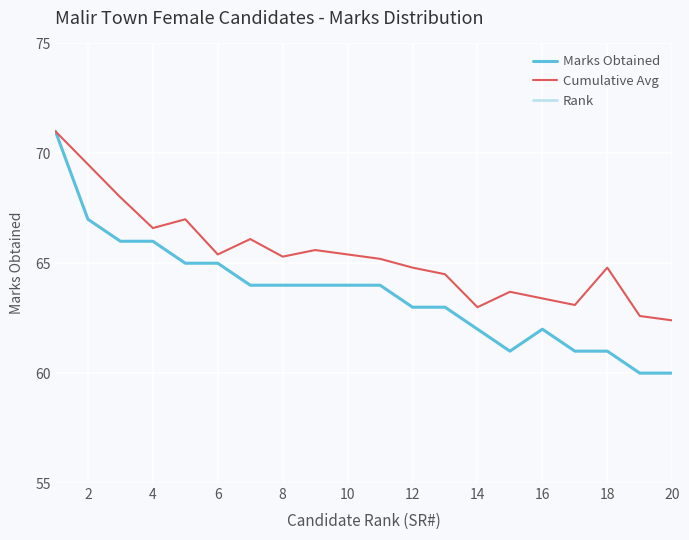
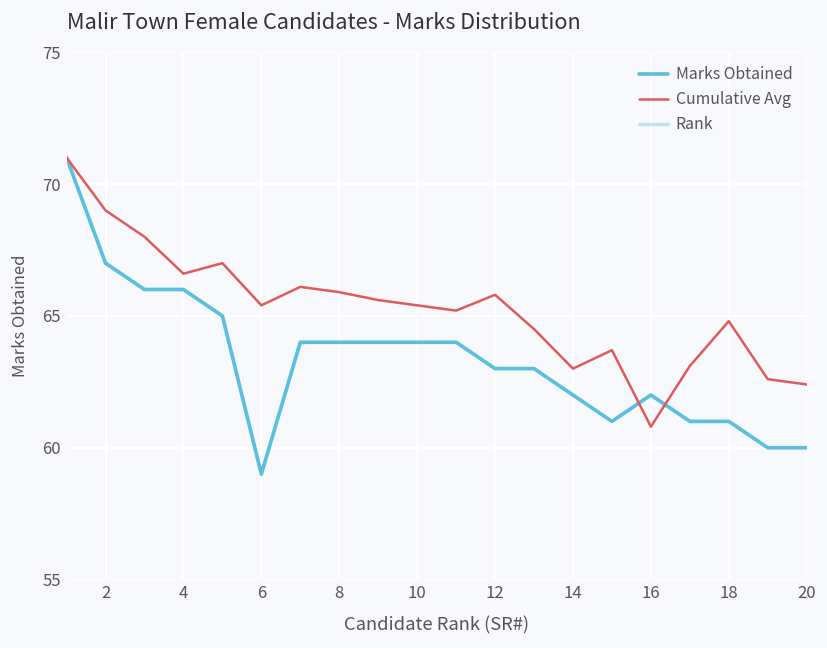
Cumulative Avg, 2: 69.5 -> 69.0
Marks Obtained, 6: 65 -> 59
Cumulative Avg, 8: 65.3 -> 65.9
Cumulative Avg, 12: 64.8 -> 65.8
Cumulative Avg, 16: 63.4 -> 60.8
